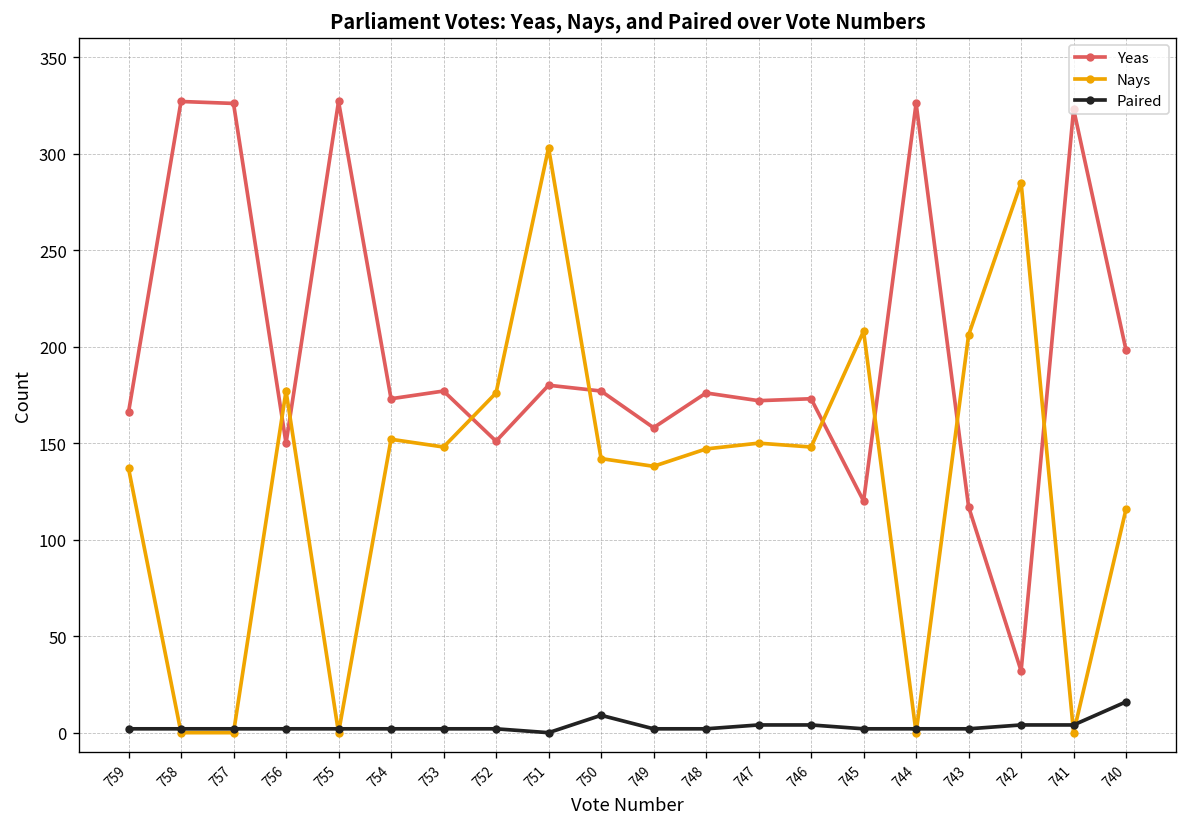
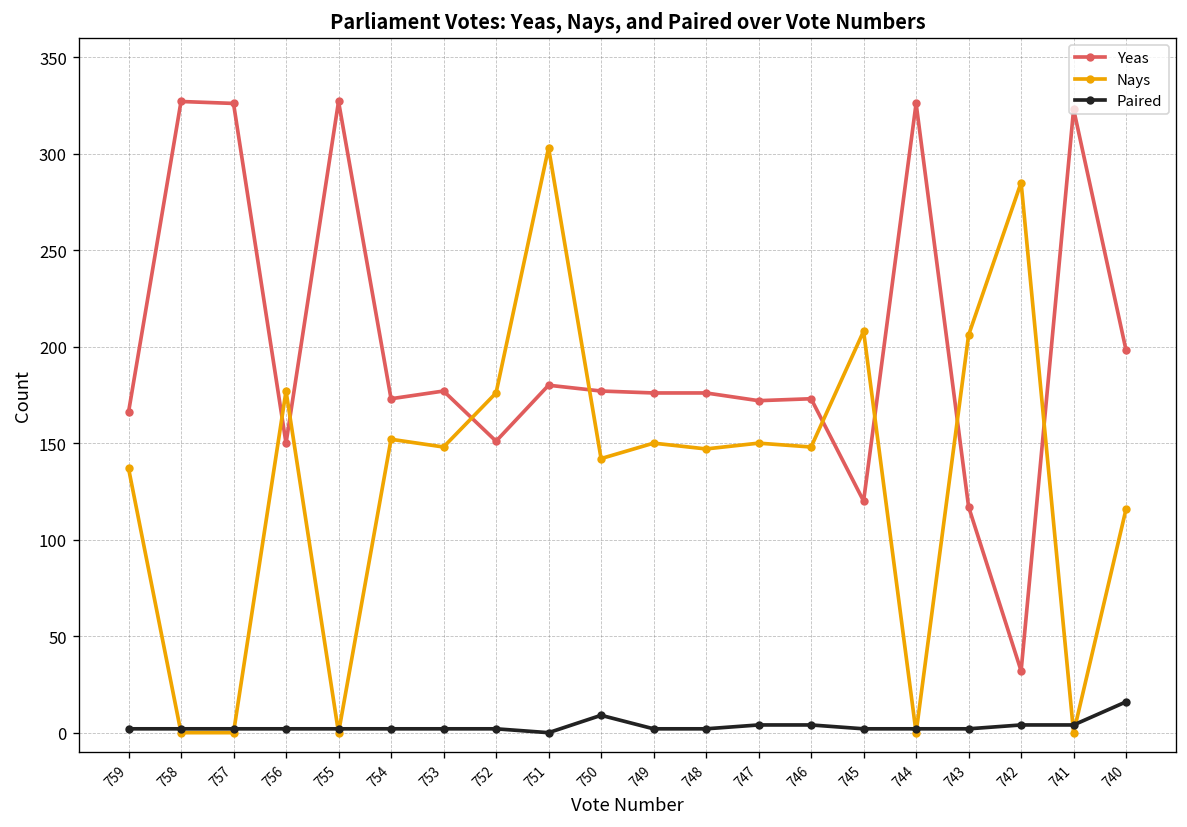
Yeas, 749: 158 -> 176
Nays, 749: 138 -> 150
